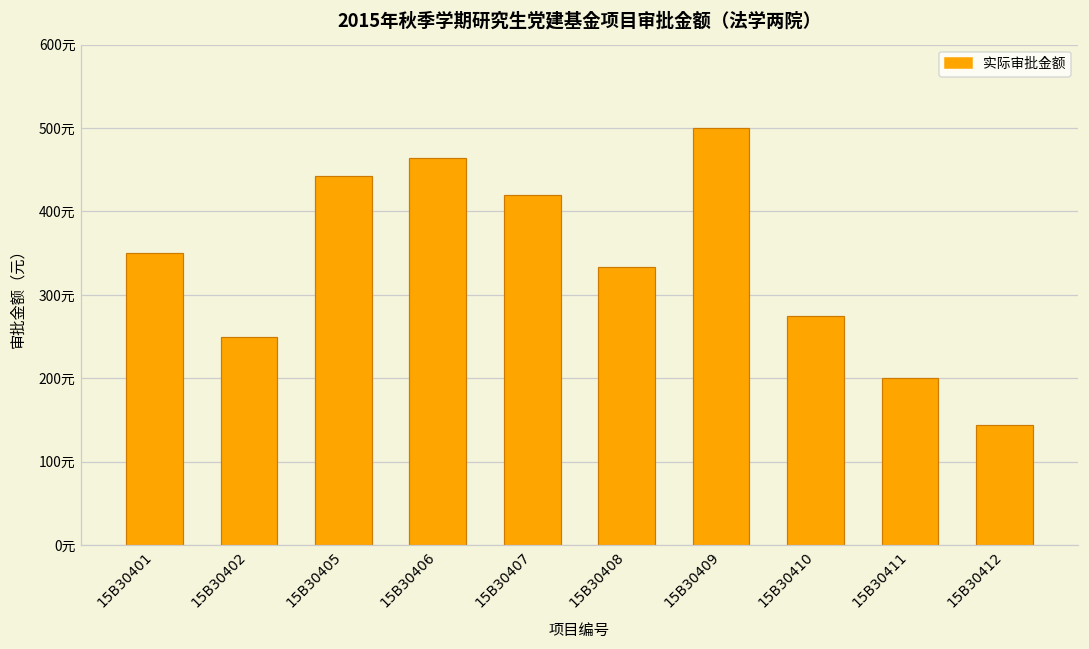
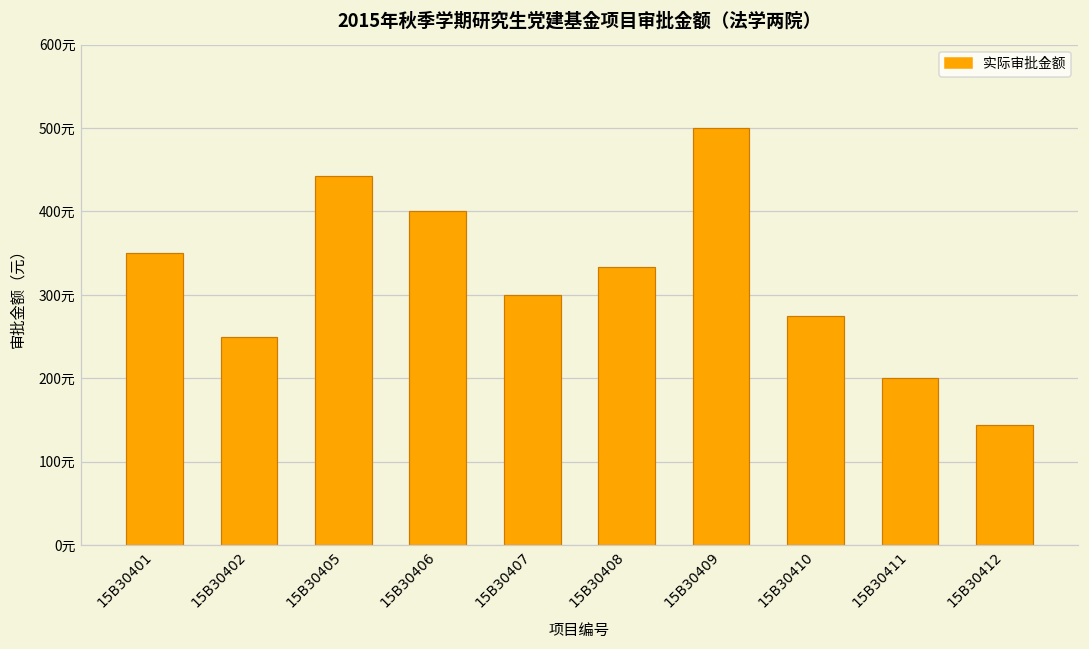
15B30406: 460元 -> 400元
15B30407: 420元 -> 300元
